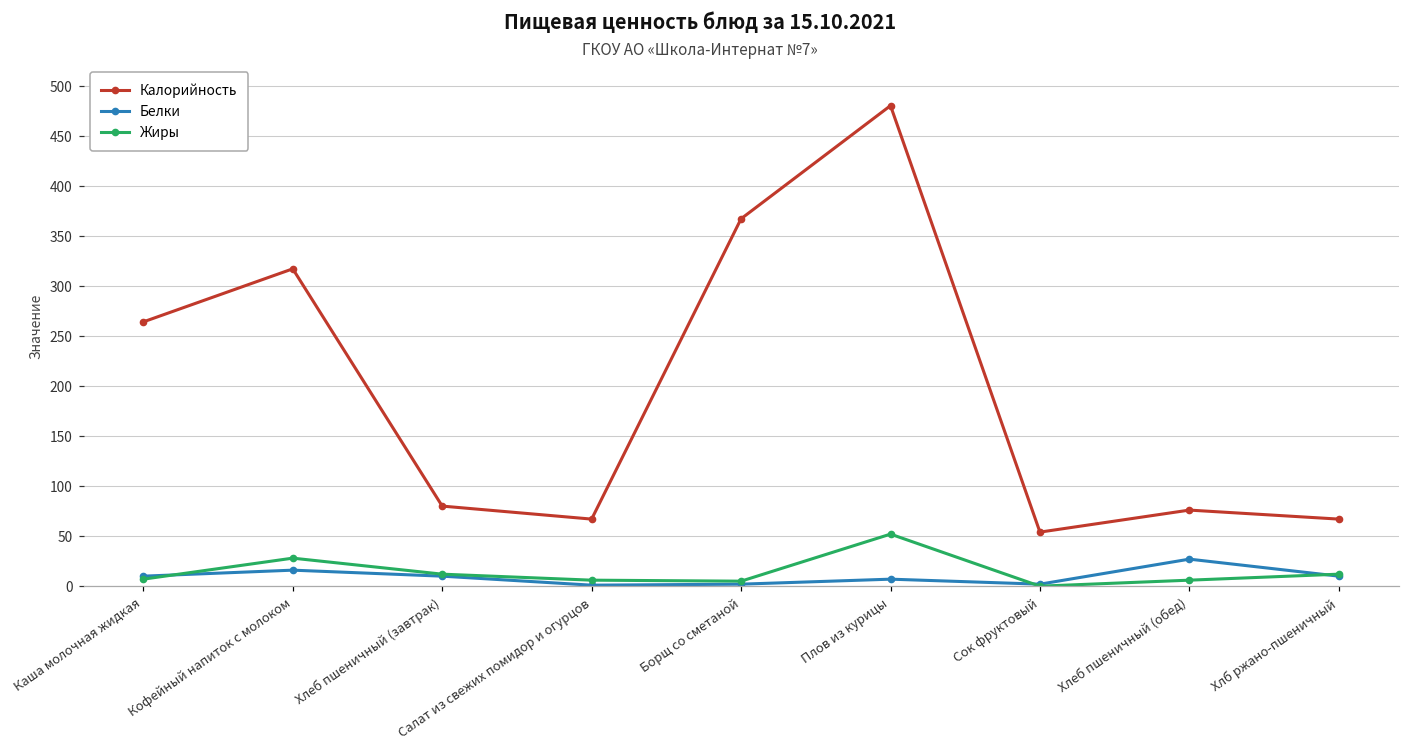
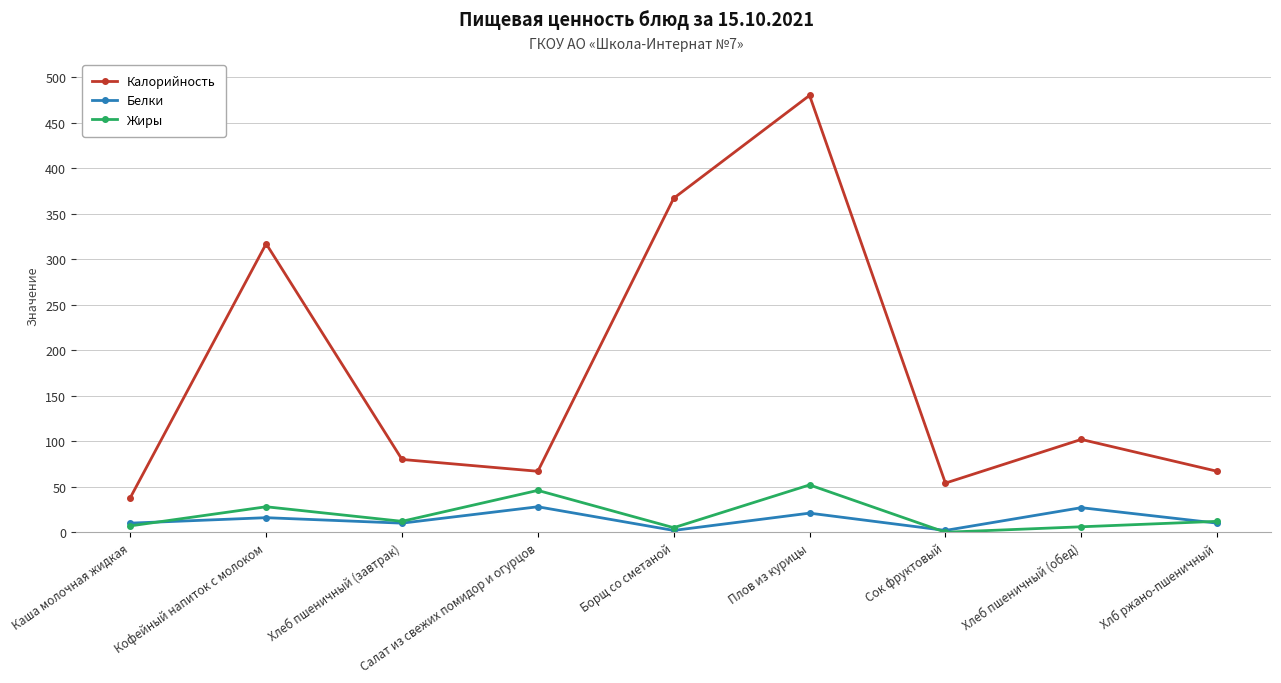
Калорийность, Каша молочная жидкая: 260 -> 40
Белки, Салат из свежих помидор и огурцов: 0 -> 30
Жиры, Салат из свежих помидор и огурцов: 10 -> 50
Белки, Плов из курицы: 10 -> 20
Калорийность, Хлеб пшеничный (обед): 80 -> 100
